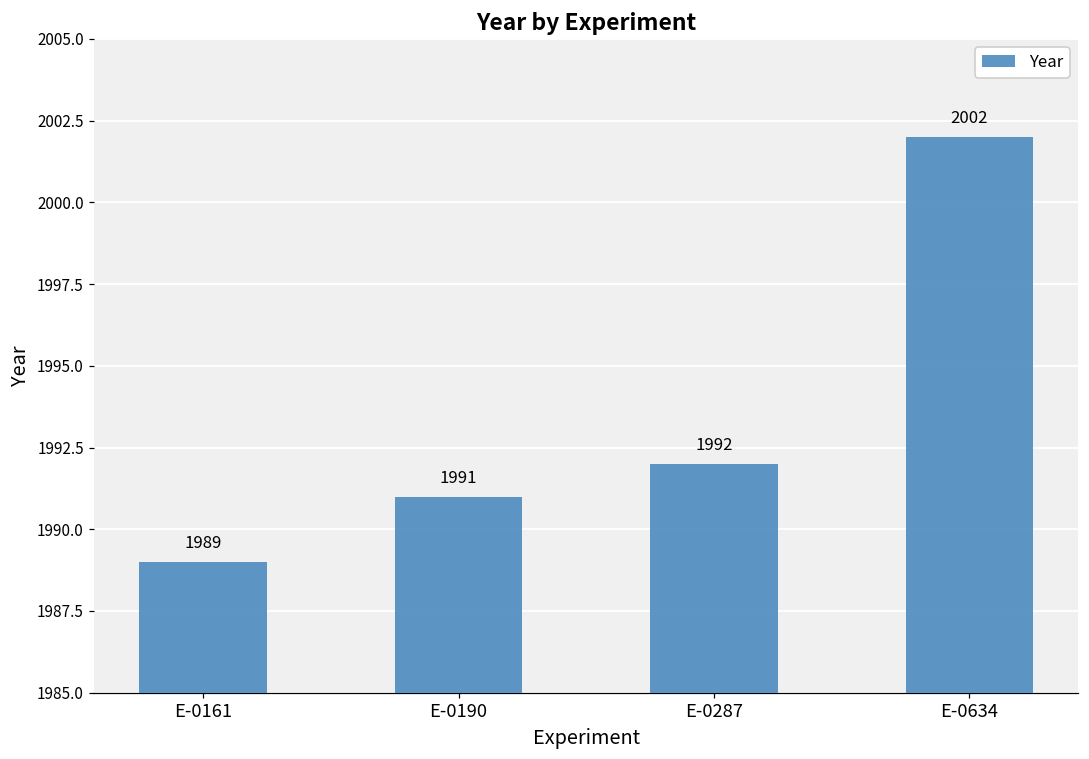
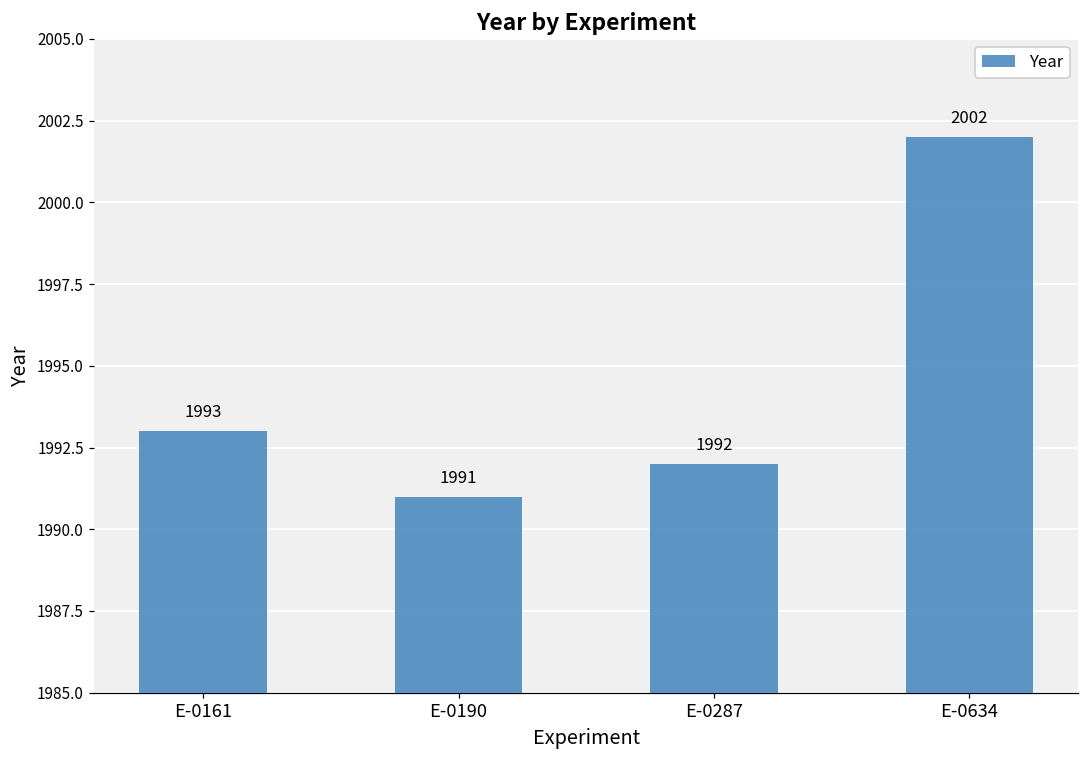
E-0161: 1989 -> 1993
